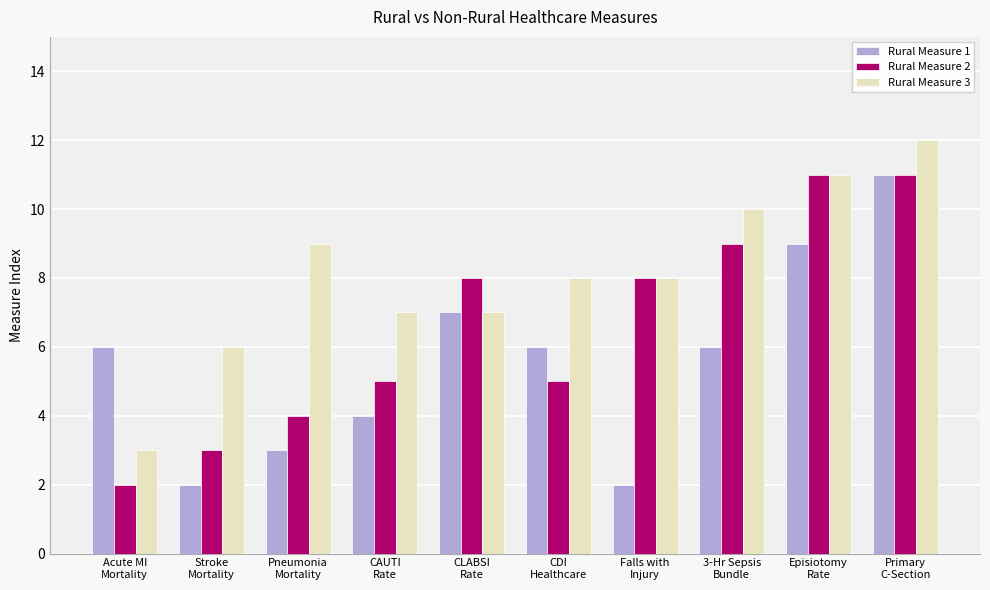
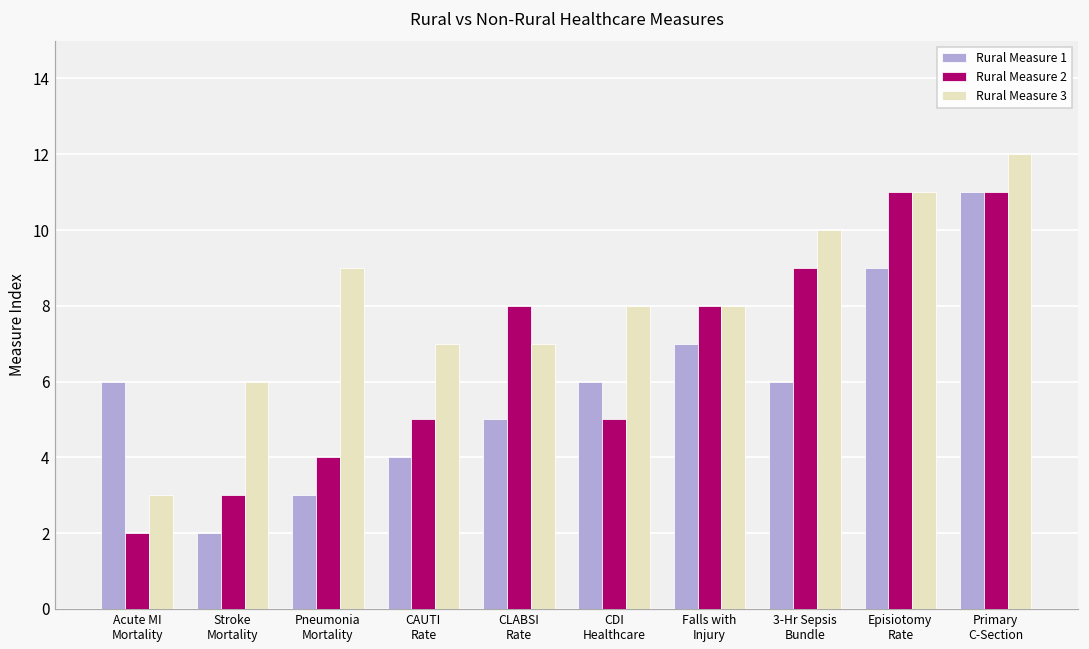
Rural Measure 1, CLABSI Rate: 7 -> 5
Rural Measure 1, Falls with Injury: 2 -> 7
